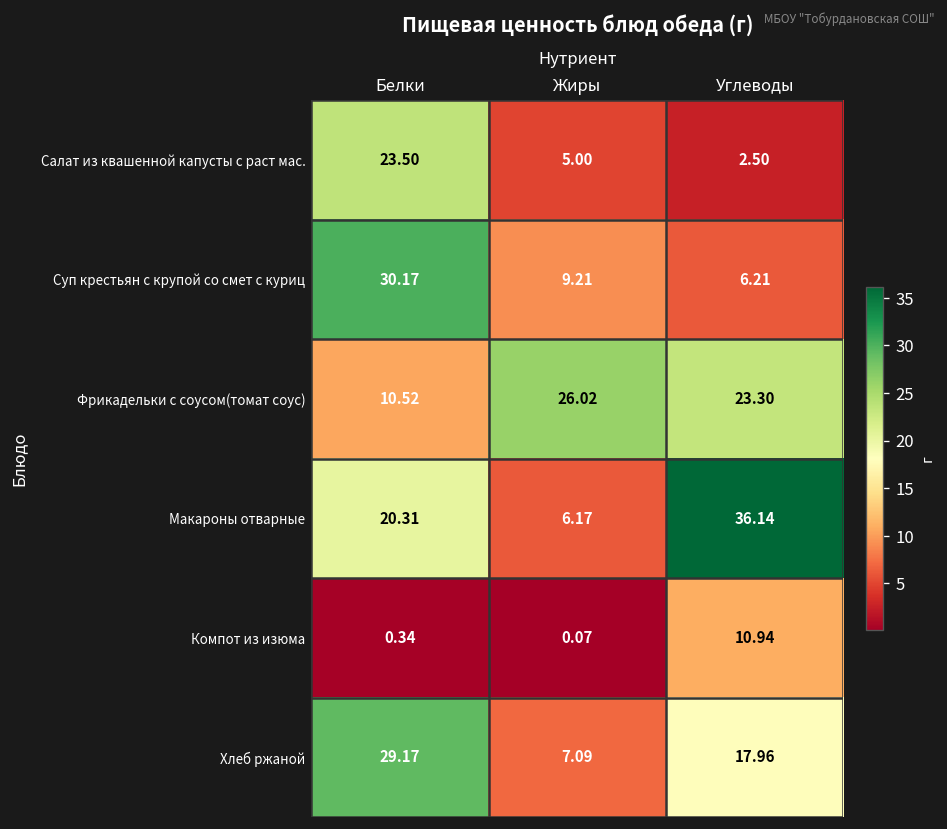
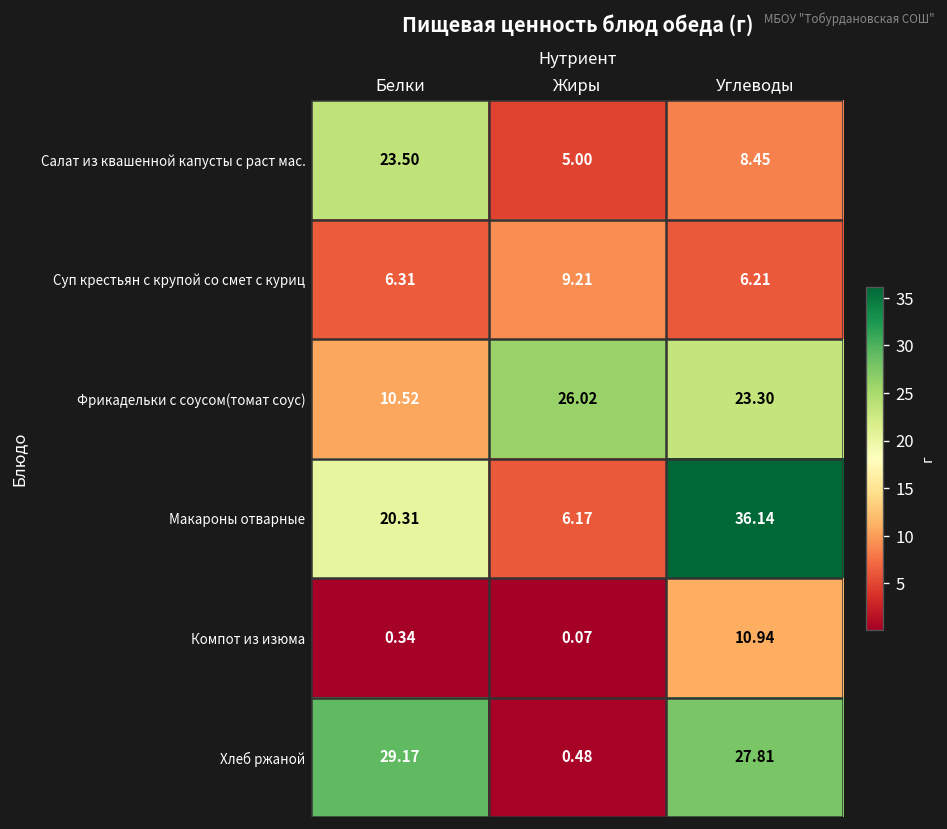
Салат из квашенной капусты с раст мас., Углеводы: 2.50 -> 8.45
Суп крестьян с крупой со смет с куриц, Белки: 30.17 -> 6.31
Хлеб ржаной, Жиры: 7.09 -> 0.48
Хлеб ржаной, Углеводы: 17.96 -> 27.81
